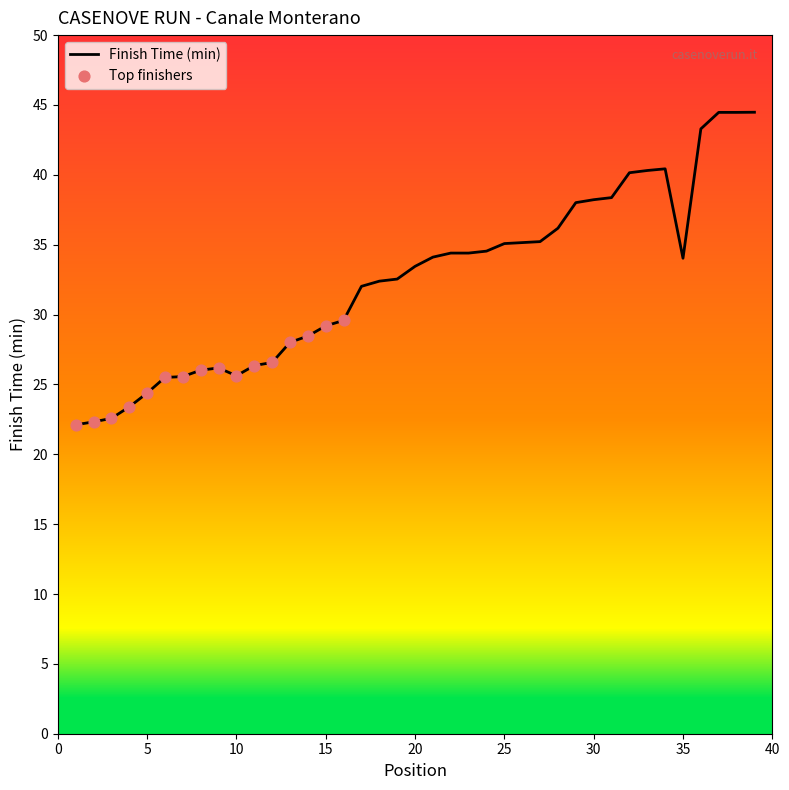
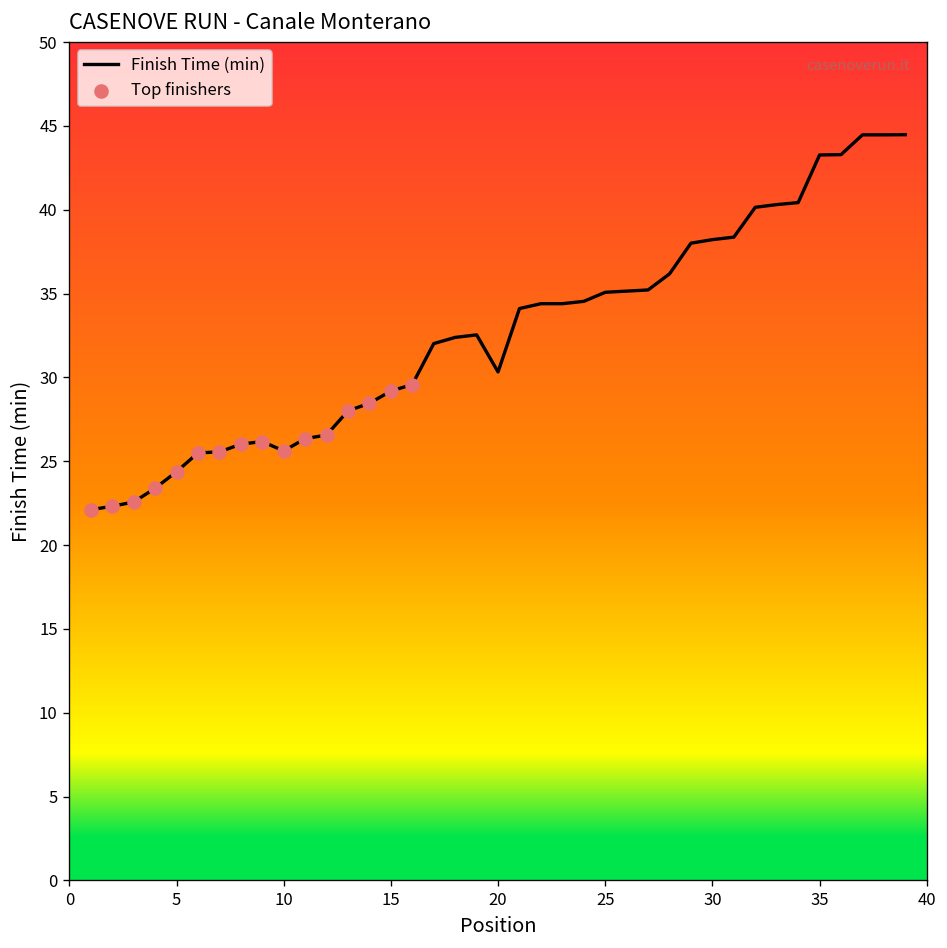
Finish Time (min), 20: 33.5 -> 30.3
Finish Time (min), 35: 34.0 -> 43.3
